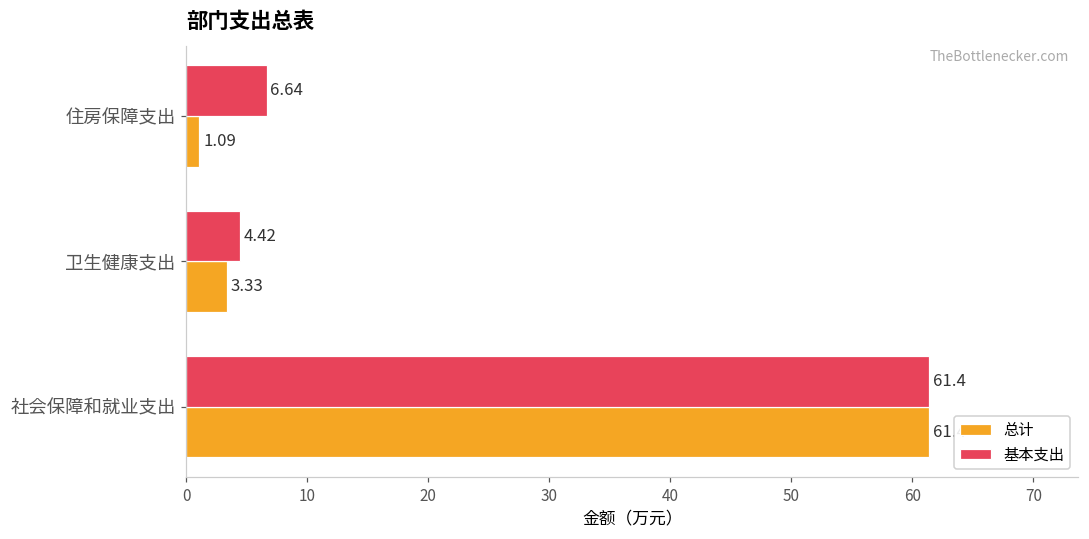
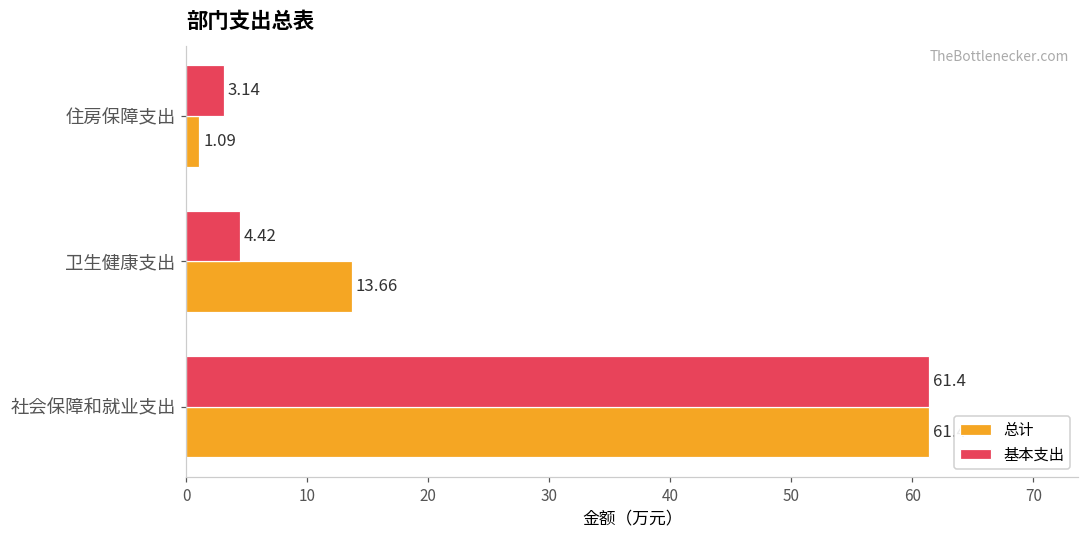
基本支出, 住房保障支出: 6.64 -> 3.14
总计, 卫生健康支出: 3.33 -> 13.66
